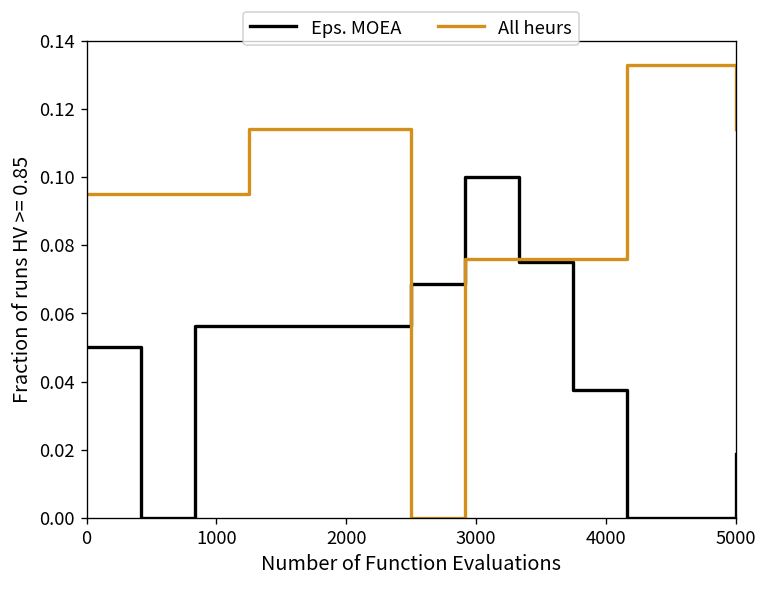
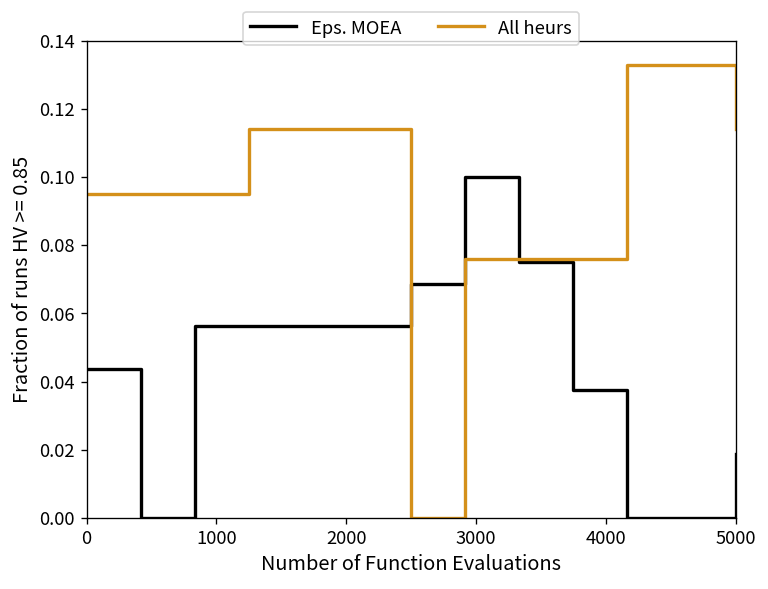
Eps. MOEA, 0: 0.050 -> 0.044
